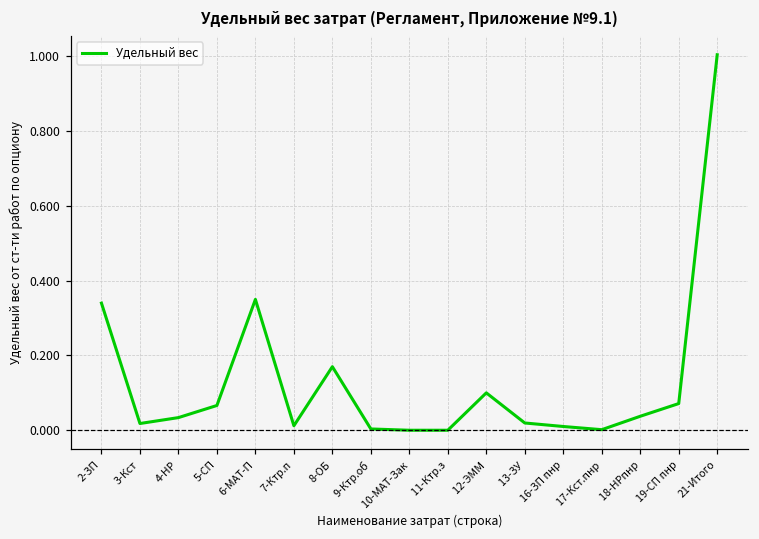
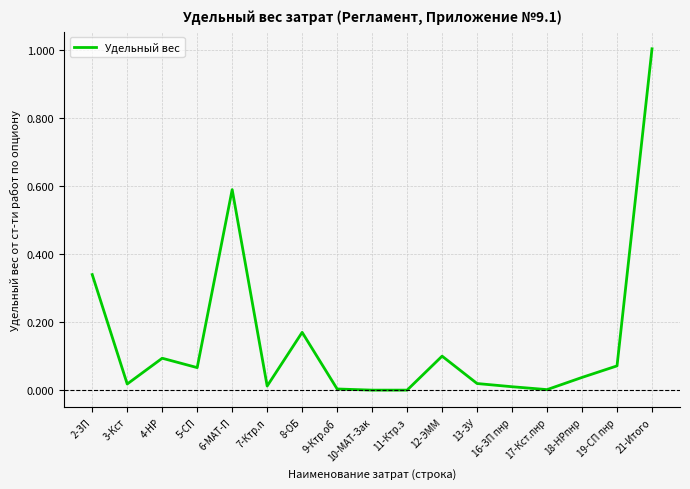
4-НР: 0.03 -> 0.09
6-МАТ-П: 0.35 -> 0.59
